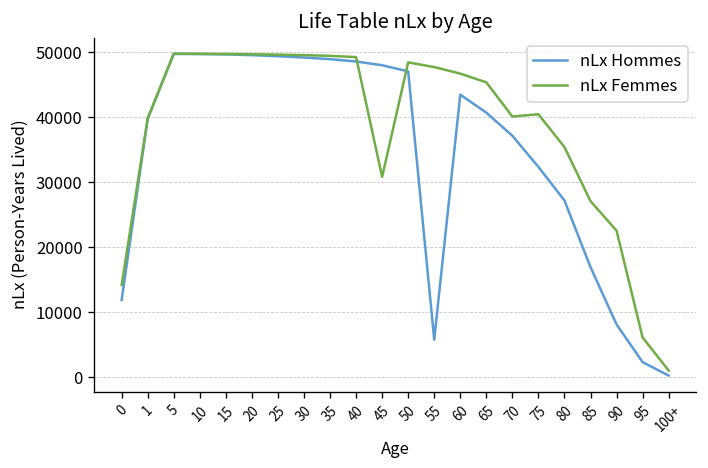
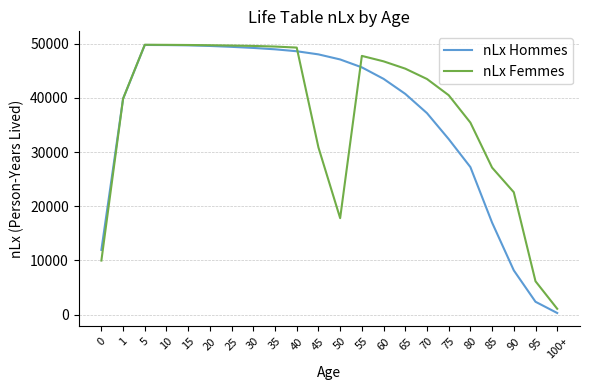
nLx Femmes, 0: 14000 -> 10000
nLx Femmes, 50: 48000 -> 18000
nLx Hommes, 55: 6000 -> 46000
nLx Femmes, 70: 40000 -> 43000
